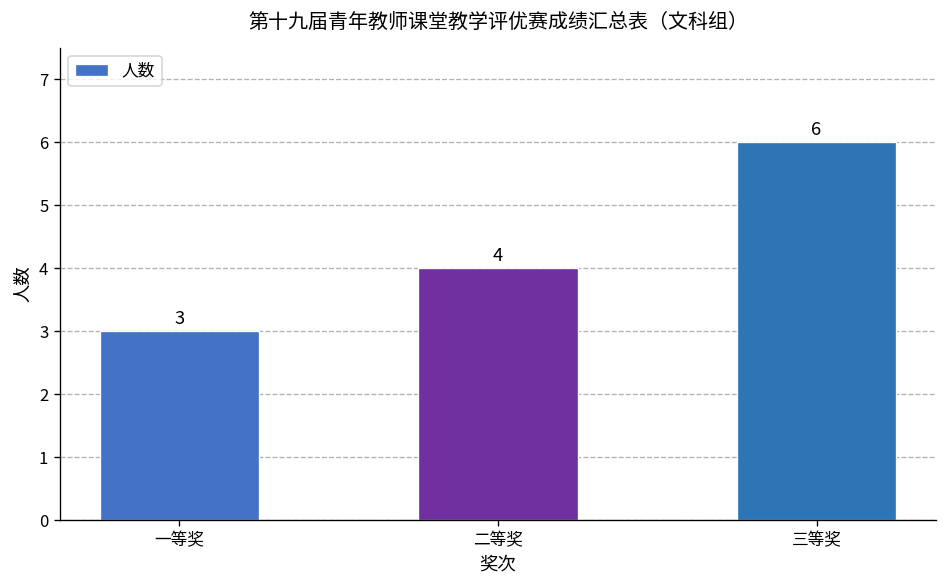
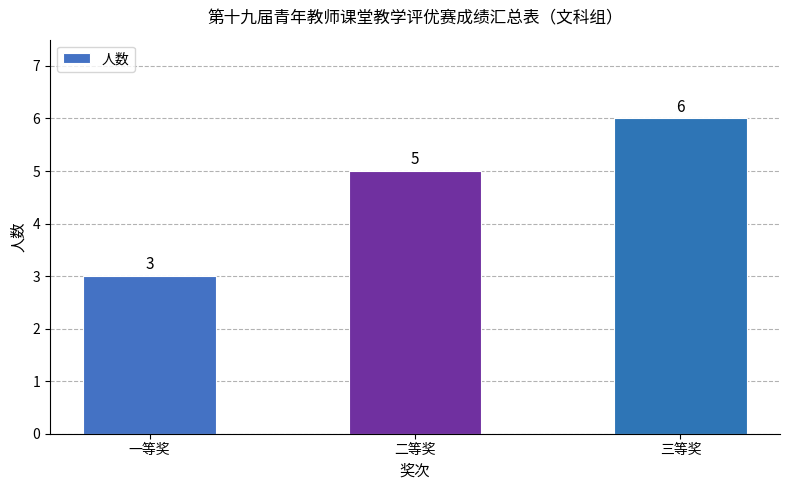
二等奖: 4 -> 5
